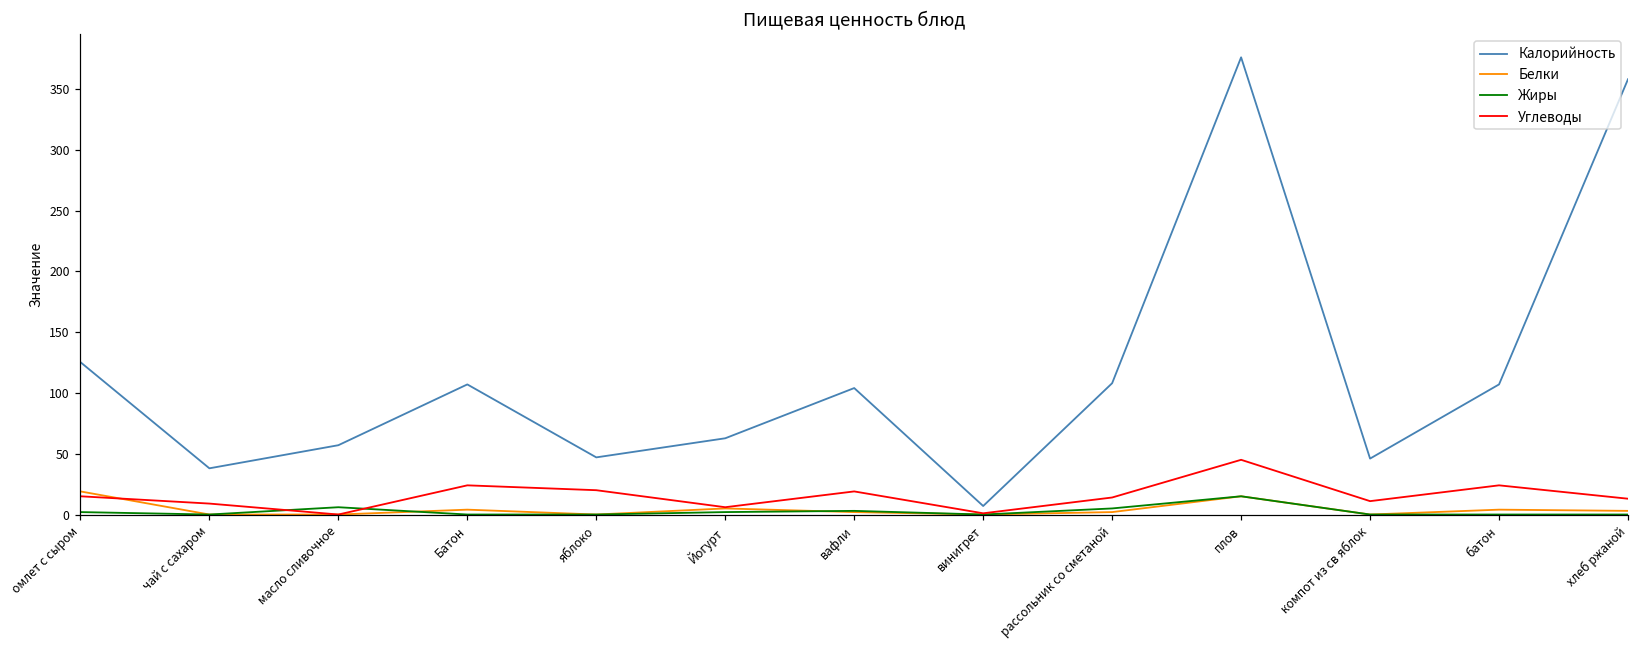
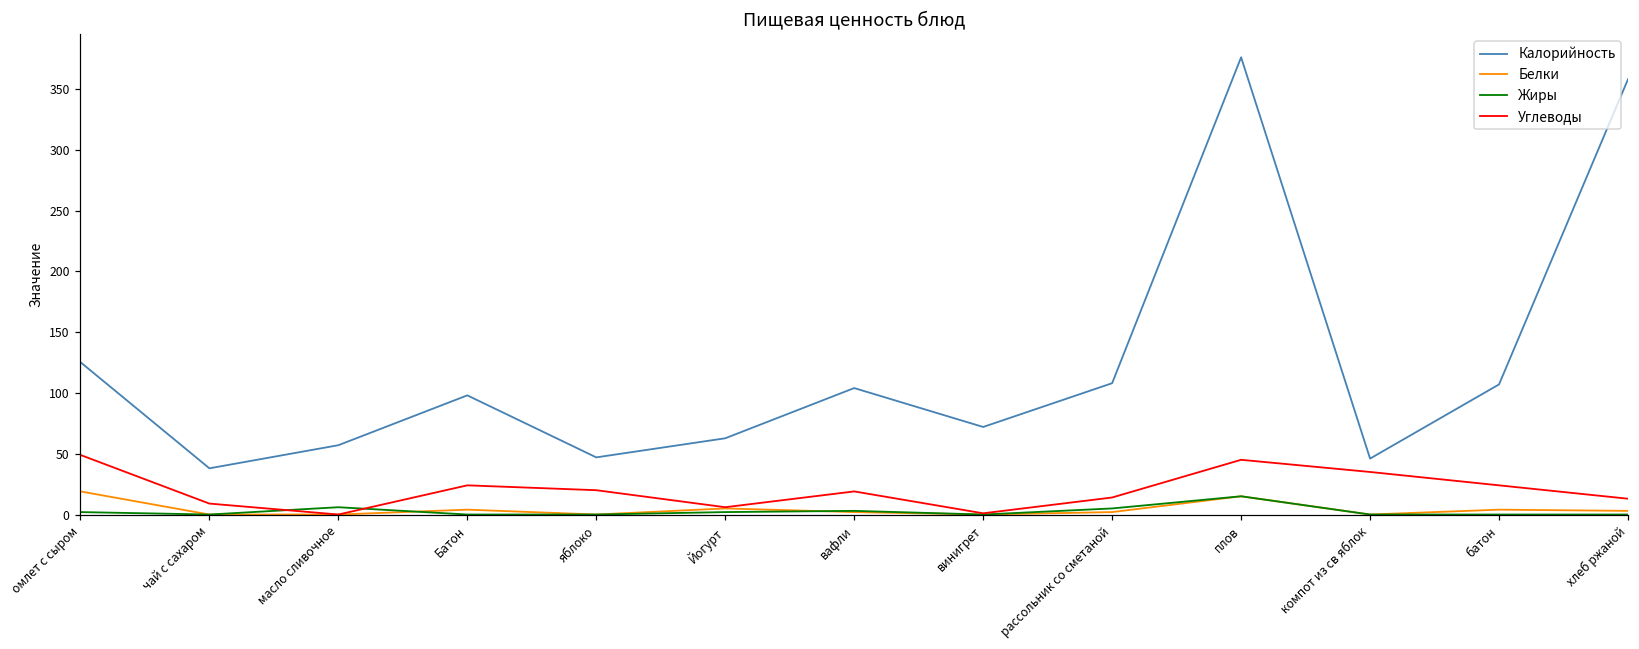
Углеводы, омлет с сыром: 15 -> 49
Калорийность, Батон: 107 -> 98
Калорийность, винигрет: 7 -> 72
Углеводы, компот из св яблок: 11 -> 35
